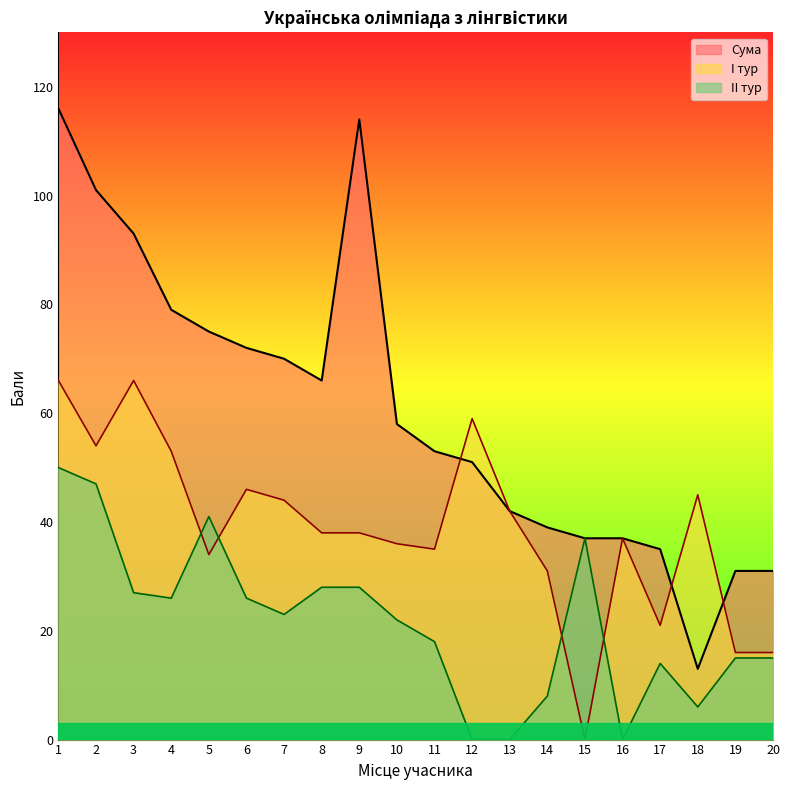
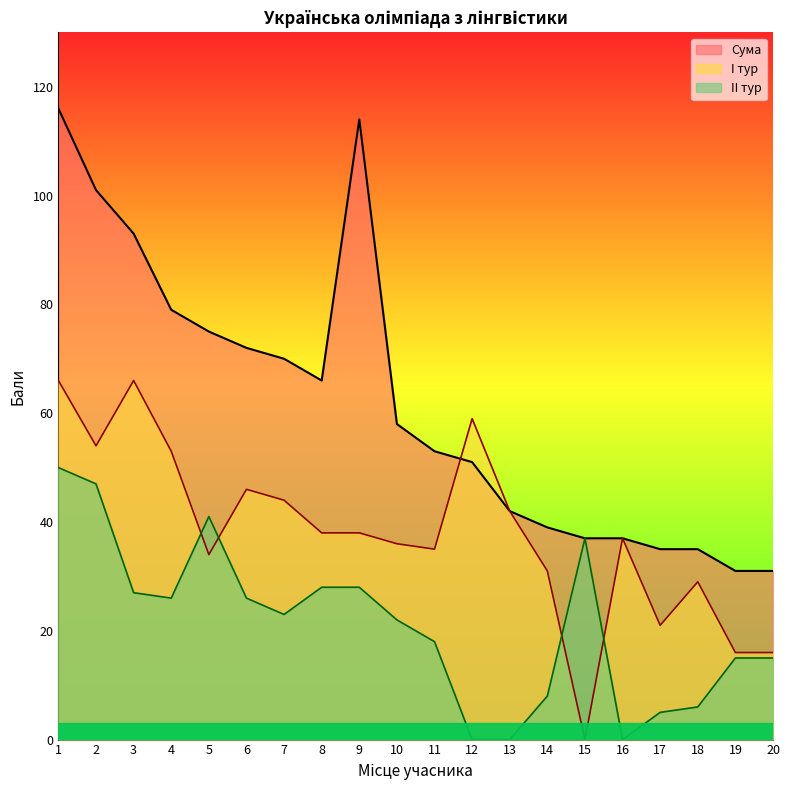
II тур, 17: 14 -> 5
Сума, 18: 13 -> 35
I тур, 18: 45 -> 29
